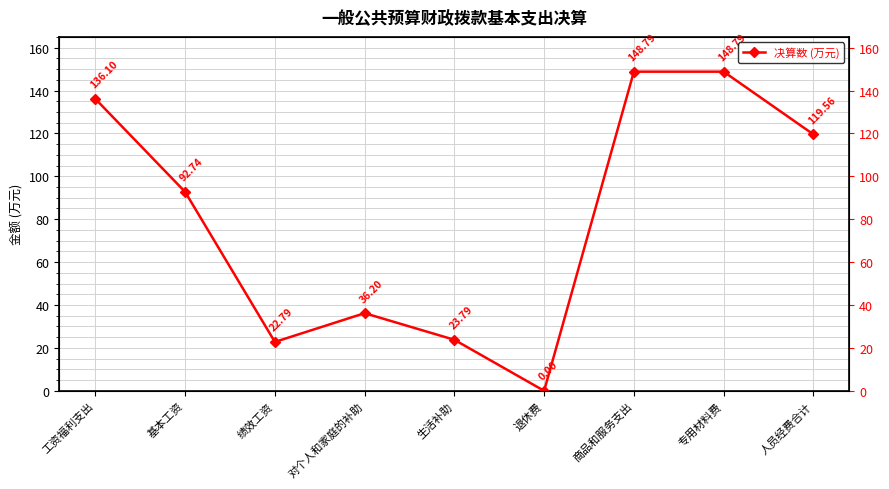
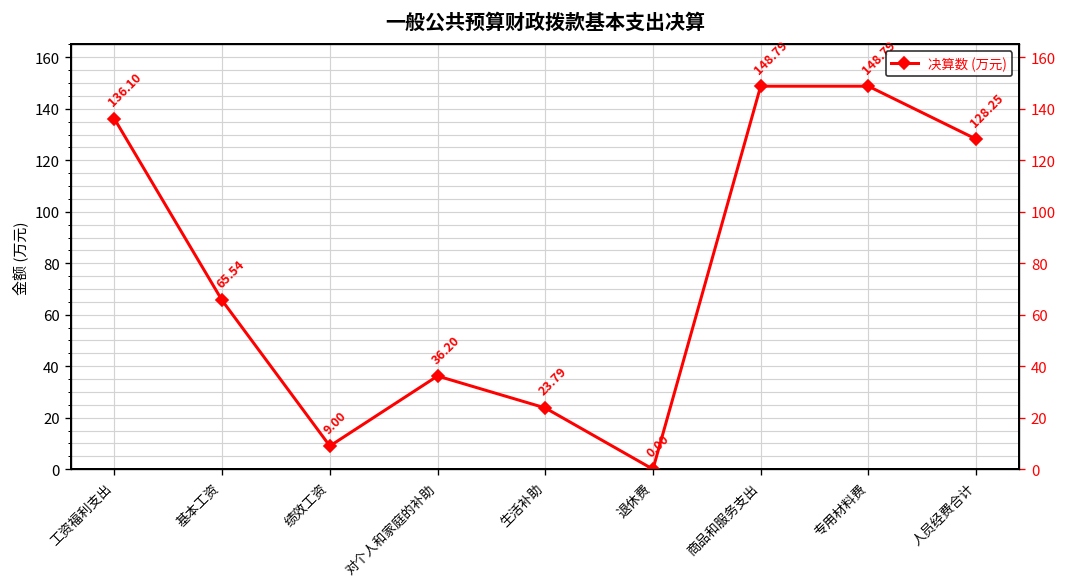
基本工资: 92.74 -> 65.54
绩效工资: 22.79 -> 9.00
人员经费合计: 119.56 -> 128.25
